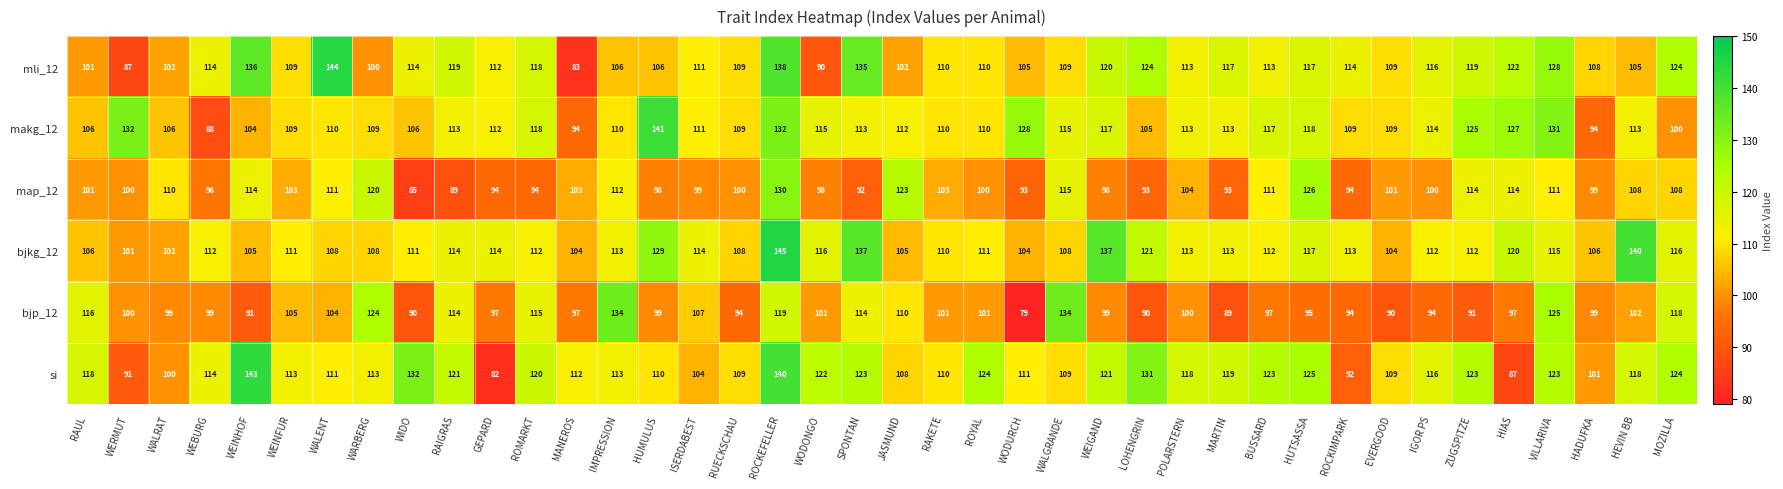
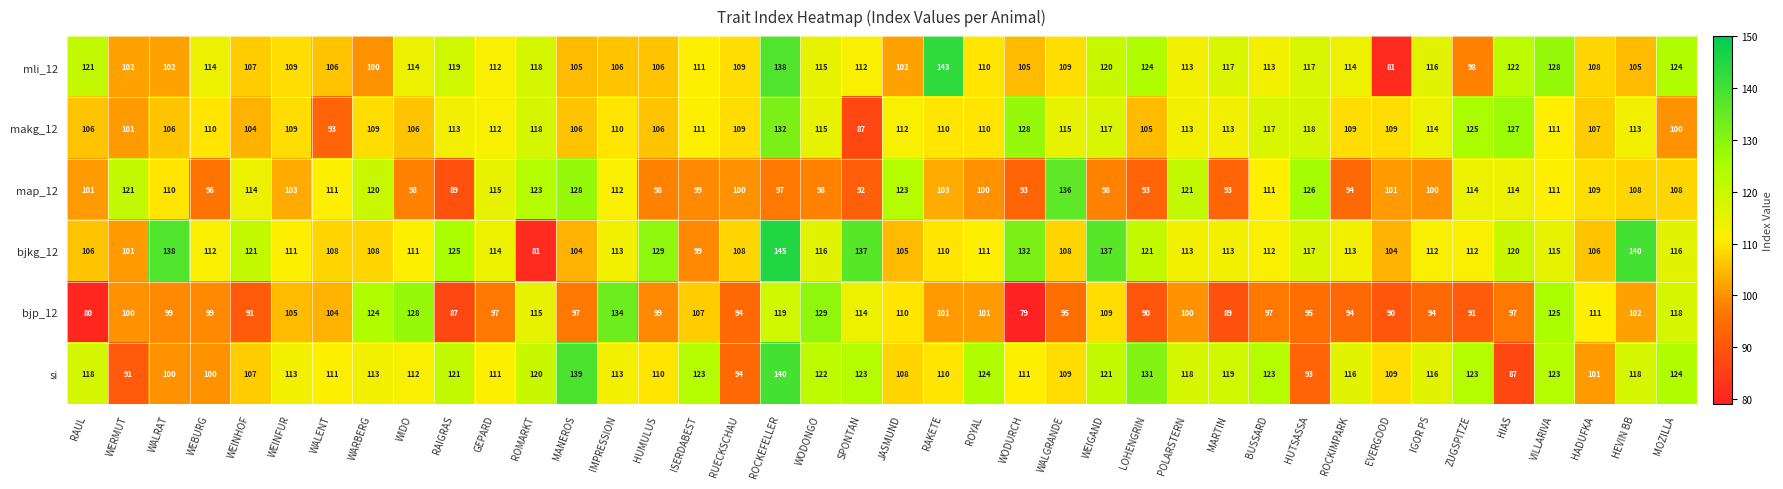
mli_12, RAUL: 101 -> 121
mli_12, WERMUT: 87 -> 102
mli_12, WEINHOF: 136 -> 107
mli_12, WALENT: 144 -> 106
mli_12, MANEROS: 83 -> 105
mli_12, WODONGO: 90 -> 115
mli_12, SPONTAN: 135 -> 112
mli_12, RAKETE: 110 -> 143
mli_12, EVERGOOD: 109 -> 81
mli_12, ZUGSPITZE: 119 -> 98
makg_12, WERMUT: 132 -> 101
makg_12, WEBURG: 88 -> 110
makg_12, WALENT: 110 -> 93
makg_12, MANEROS: 94 -> 106
makg_12, HUMULUS: 141 -> 106
makg_12, SPONTAN: 113 -> 87
makg_12, VILLARIVA: 131 -> 111
makg_12, HADUFKA: 94 -> 107
map_12, WERMUT: 100 -> 121
map_12, WIDO: 85 -> 98
map_12, GEPARD: 94 -> 115
map_12, ROMARKT: 94 -> 123
map_12, MANEROS: 103 -> 128
map_12, ROCKEFELLER: 130 -> 97
map_12, WALGRANDE: 115 -> 136
map_12, POLARSTERN: 104 -> 121
map_12, HADUFKA: 99 -> 109
bjkg_12, WALRAT: 102 -> 138
bjkg_12, WEINHOF: 105 -> 121
bjkg_12, RAIGRAS: 114 -> 125
bjkg_12, ROMARKT: 112 -> 81
bjkg_12, ISERDABEST: 114 -> 99
bjkg_12, WODURCH: 104 -> 132
bjp_12, RAUL: 116 -> 80
bjp_12, WIDO: 90 -> 128
bjp_12, RAIGRAS: 114 -> 87
bjp_12, WODONGO: 101 -> 129
bjp_12, WALGRANDE: 134 -> 95
bjp_12, WEIGAND: 99 -> 109
bjp_12, HADUFKA: 99 -> 111
si, WEBURG: 114 -> 100
si, WEINHOF: 143 -> 107
si, WIDO: 132 -> 112
si, GEPARD: 82 -> 111
si, MANEROS: 112 -> 139
si, ISERDABEST: 104 -> 123
si, RUECKSCHAU: 109 -> 94
si, HUTSASSA: 125 -> 93
si, ROCKIMPARK: 92 -> 116
